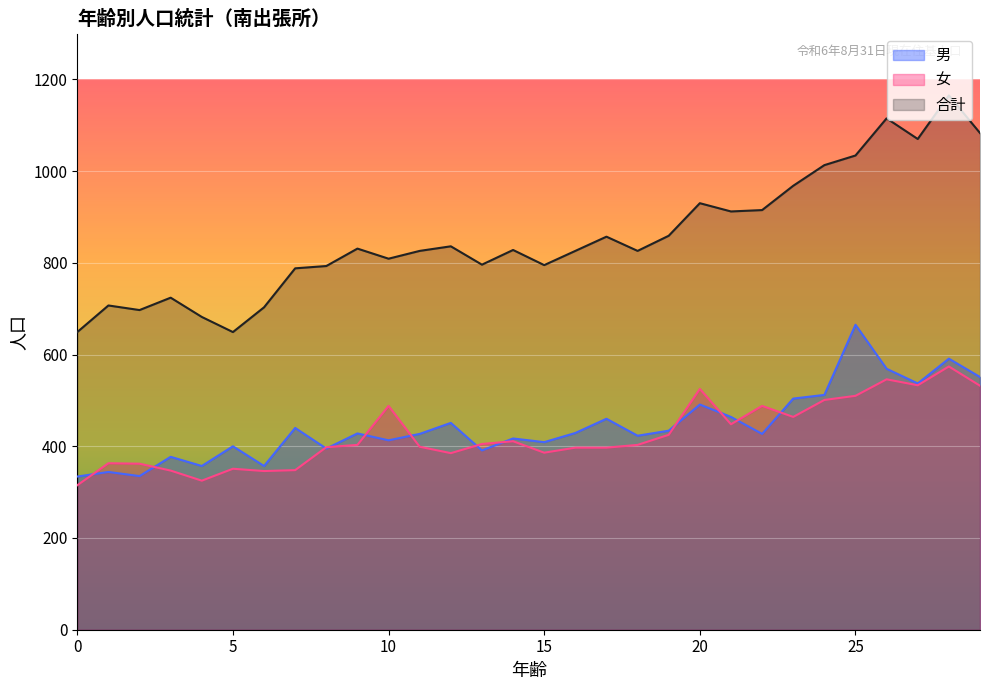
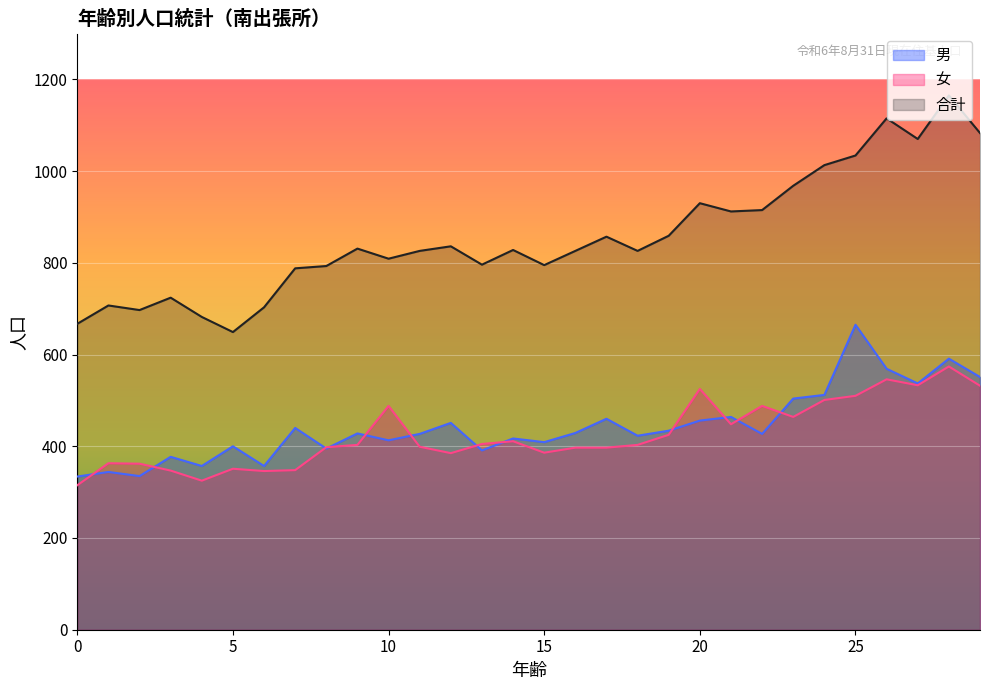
合計, 0: 650 -> 670
男, 20: 490 -> 460
